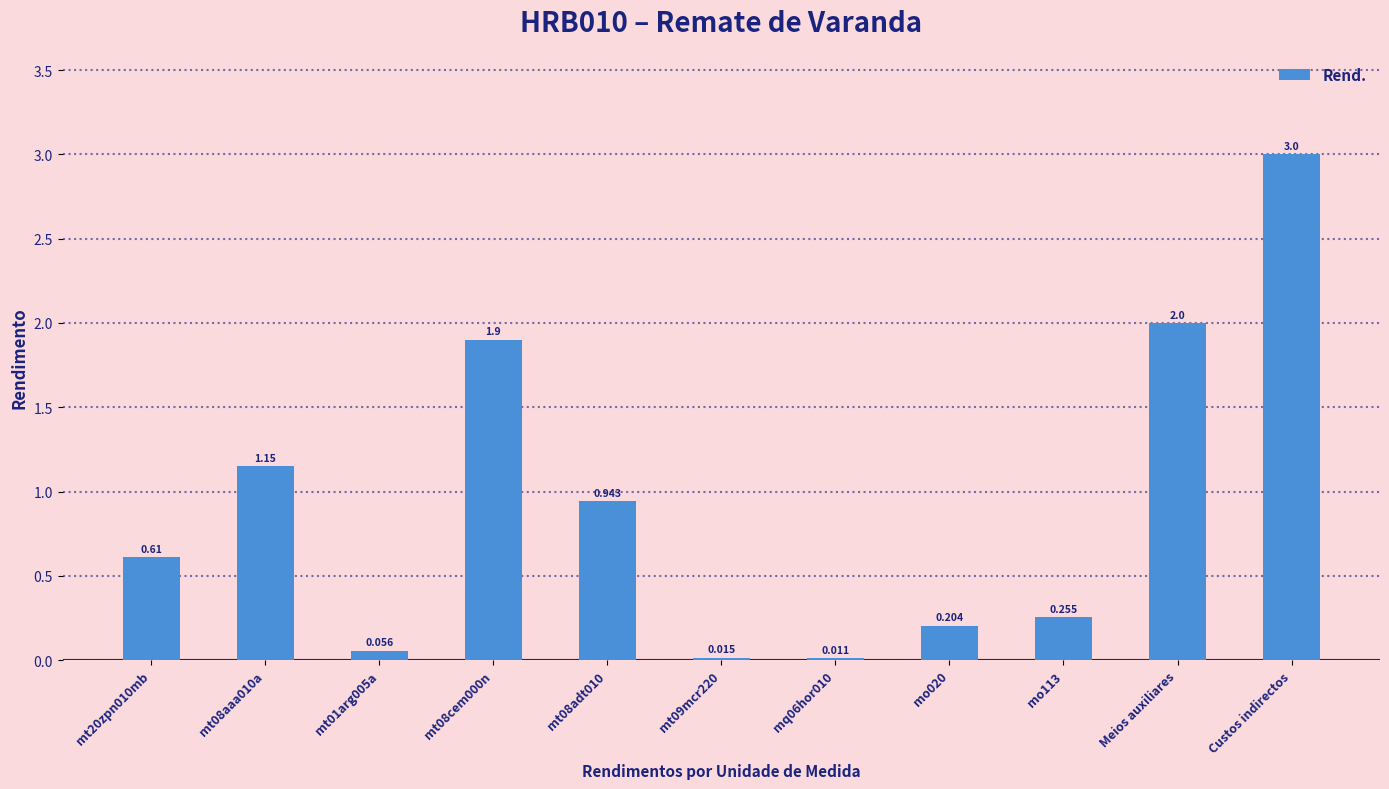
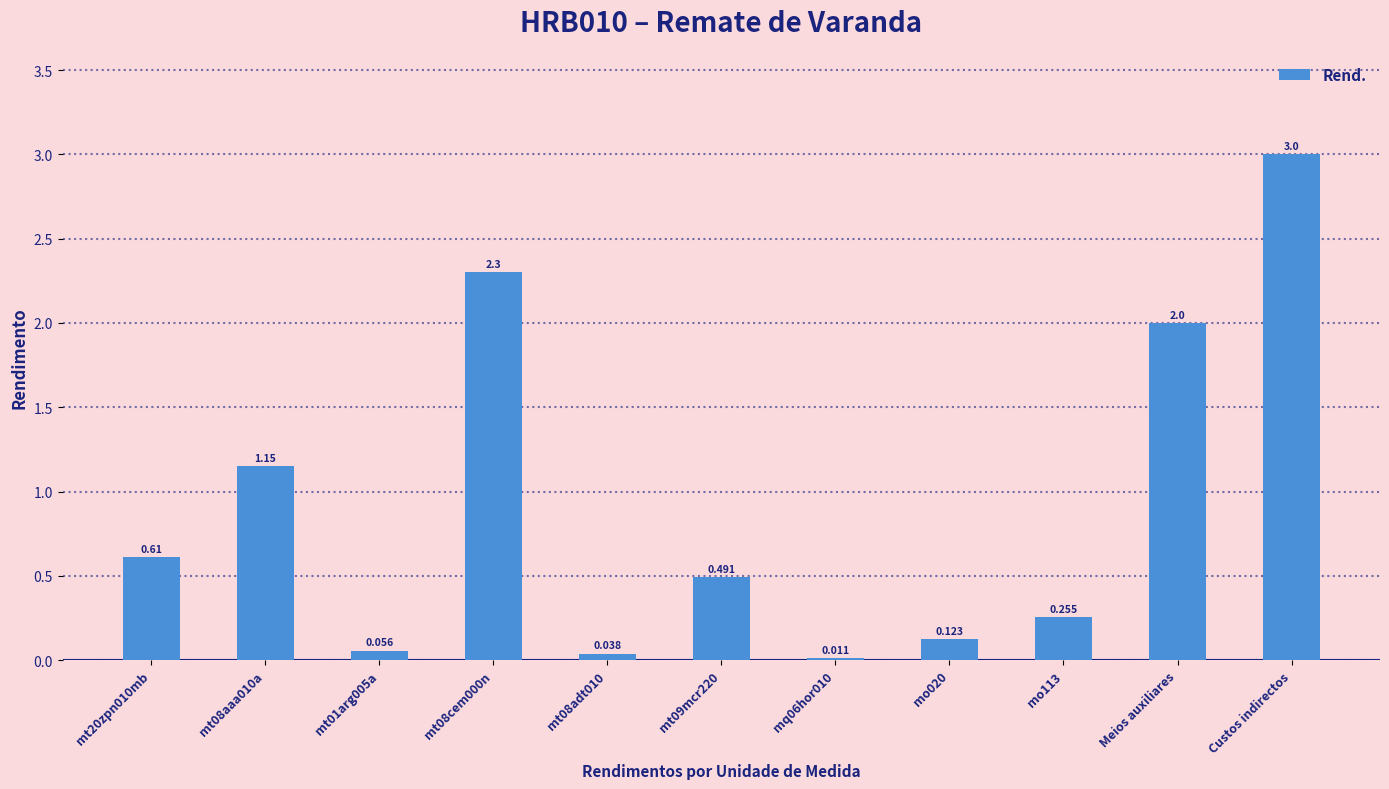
mt08cem000n: 1.9 -> 2.3
mt08adt010: 0.943 -> 0.038
mt09mcr220: 0.015 -> 0.491
mo020: 0.204 -> 0.123
